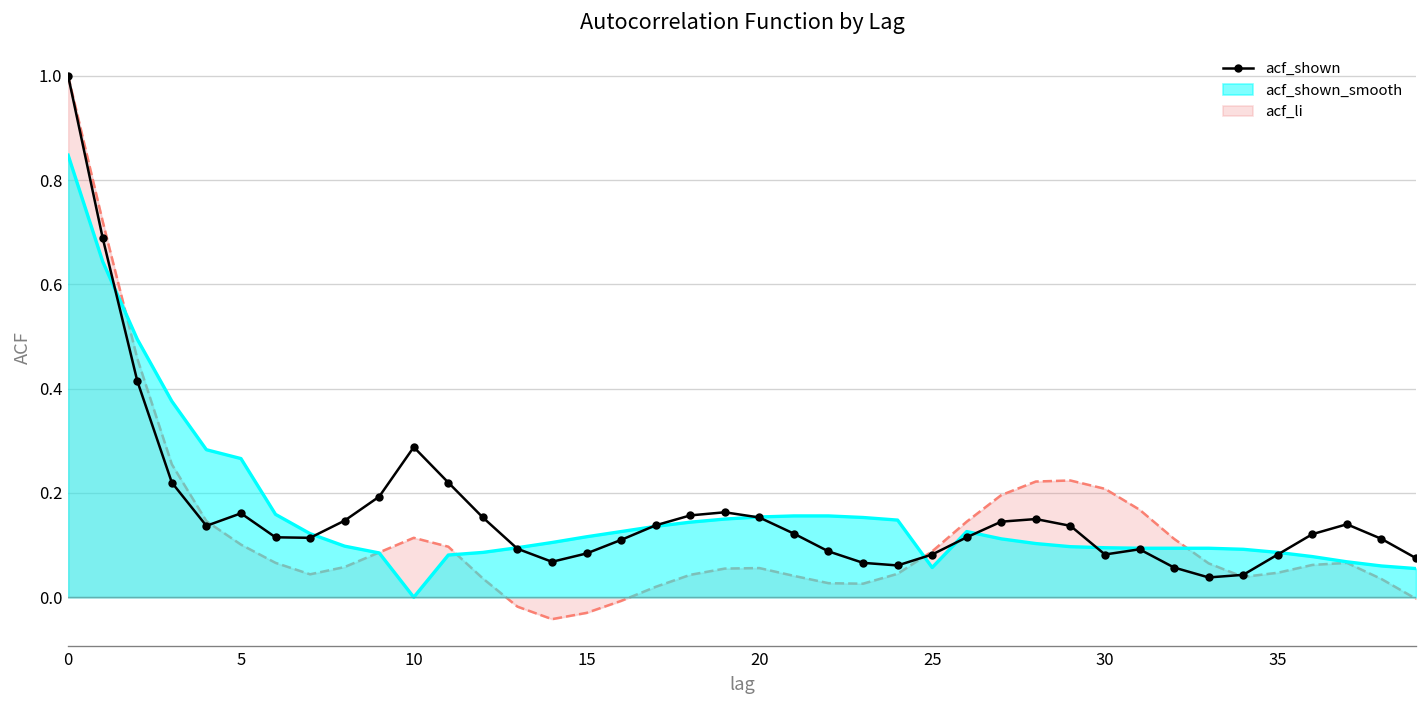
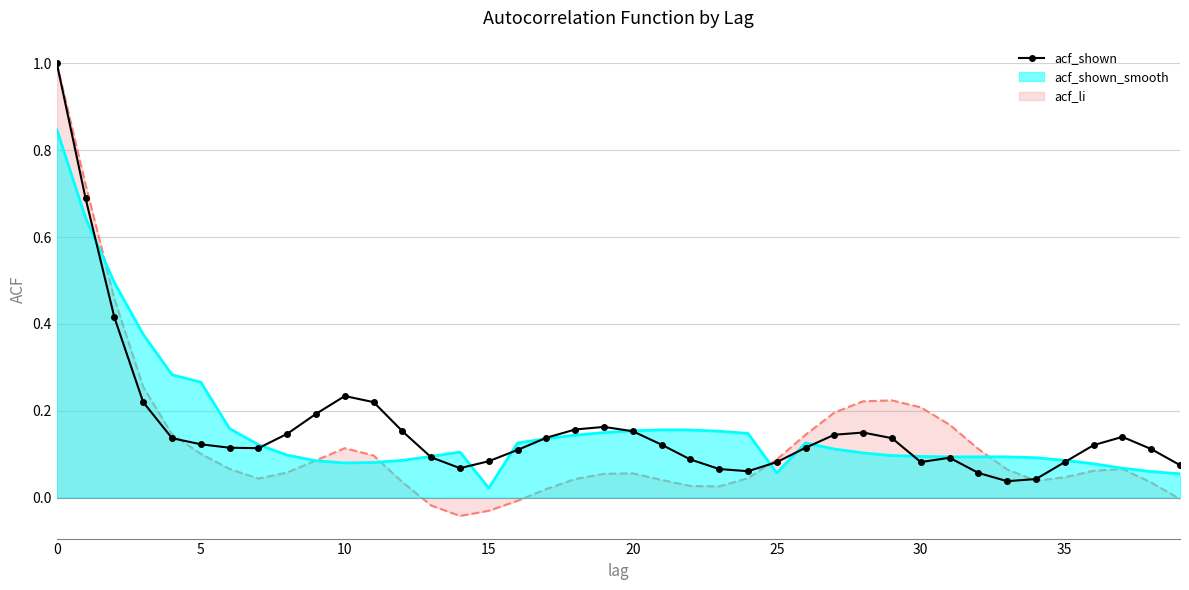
acf_shown, 5: 0.16 -> 0.12
acf_shown, 10: 0.29 -> 0.23
acf_shown_smooth, 10: 0.00 -> 0.08
acf_shown_smooth, 15: 0.12 -> 0.02
